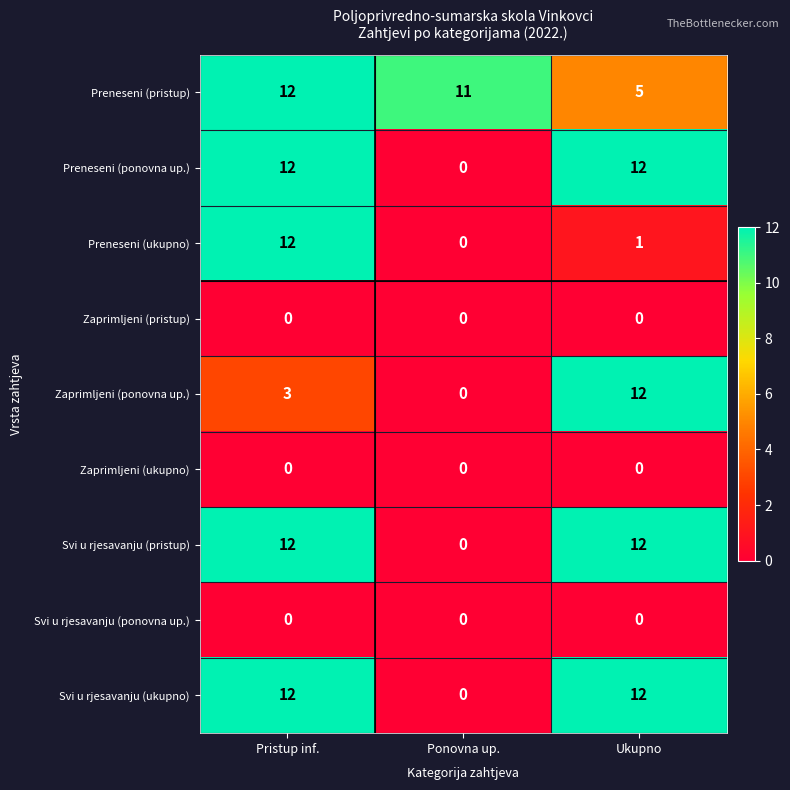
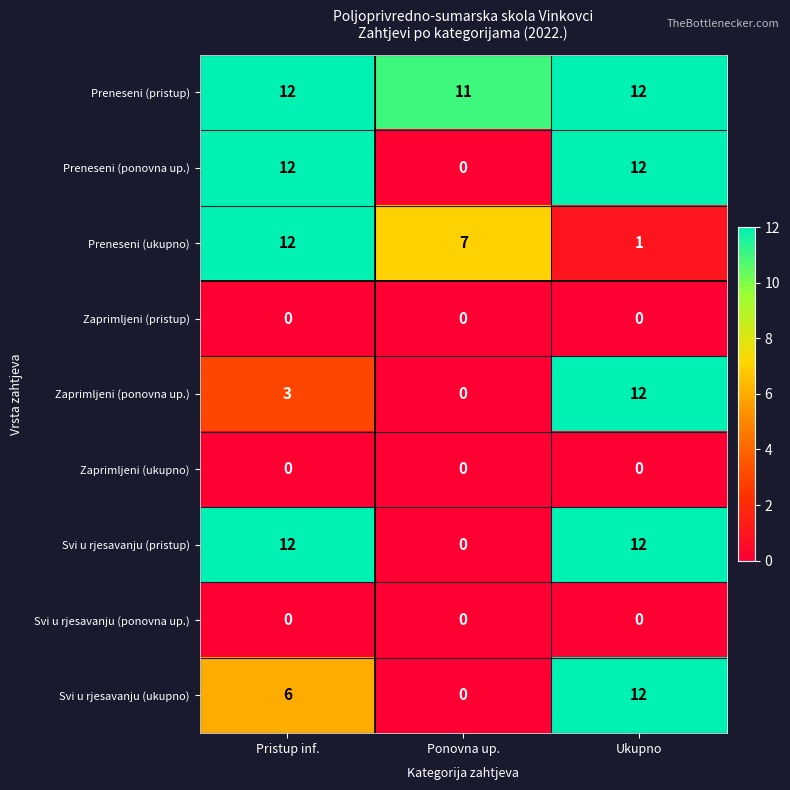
Preneseni (pristup), Ukupno: 5 -> 12
Preneseni (ukupno), Ponovna up.: 0 -> 7
Svi u rjesavanju (ukupno), Pristup inf.: 12 -> 6
